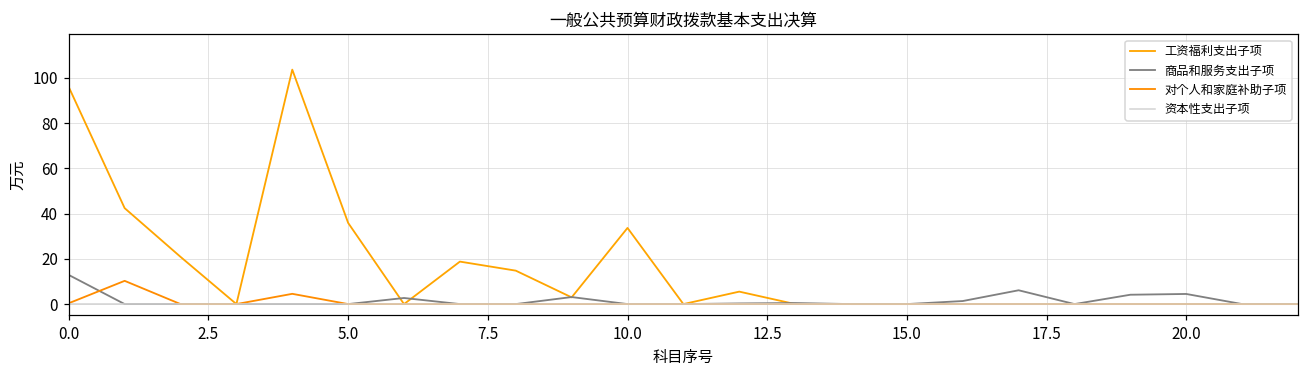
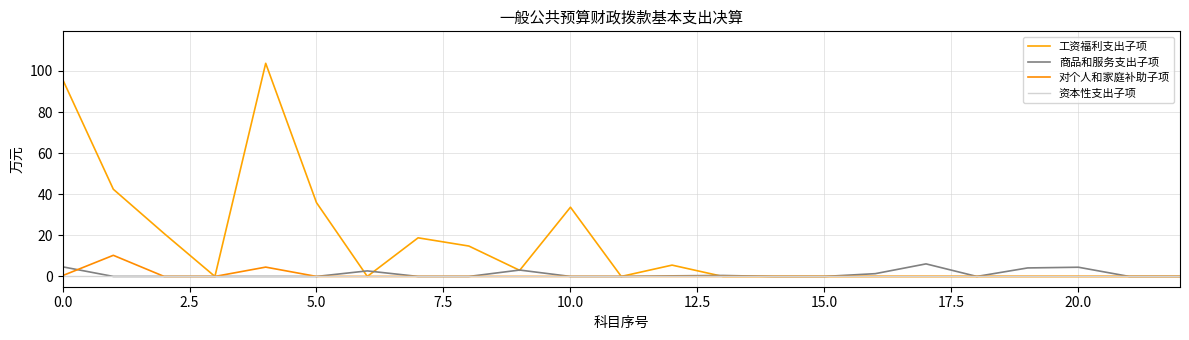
商品和服务支出子项, 0.0: 13 -> 5
